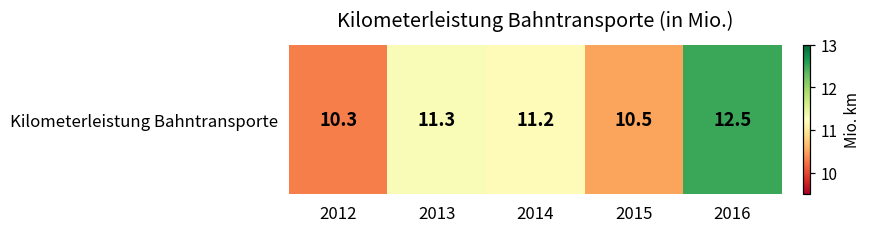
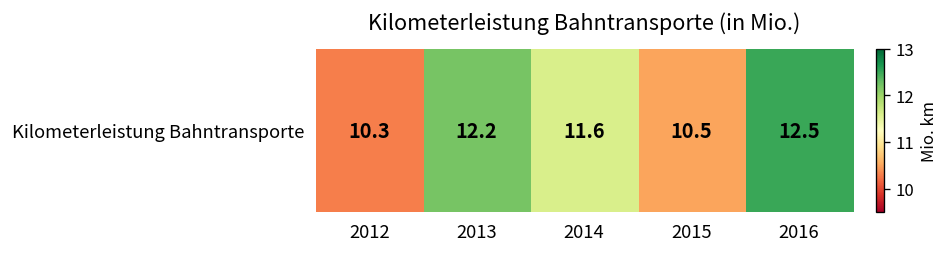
Kilometerleistung Bahntransporte, 2013: 11.3 -> 12.2
Kilometerleistung Bahntransporte, 2014: 11.2 -> 11.6
